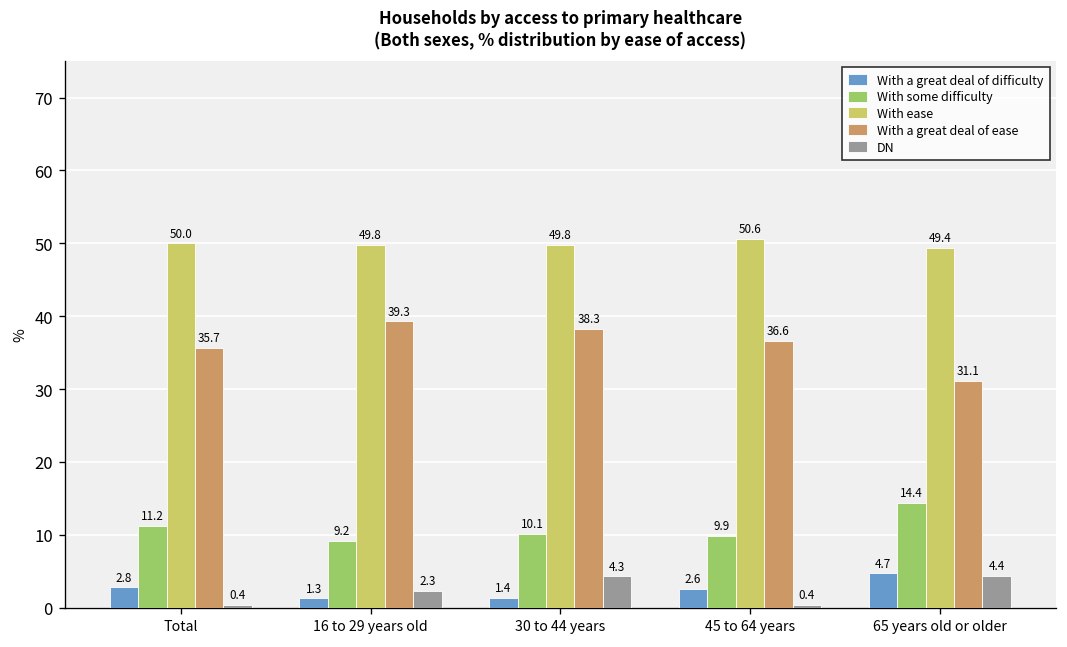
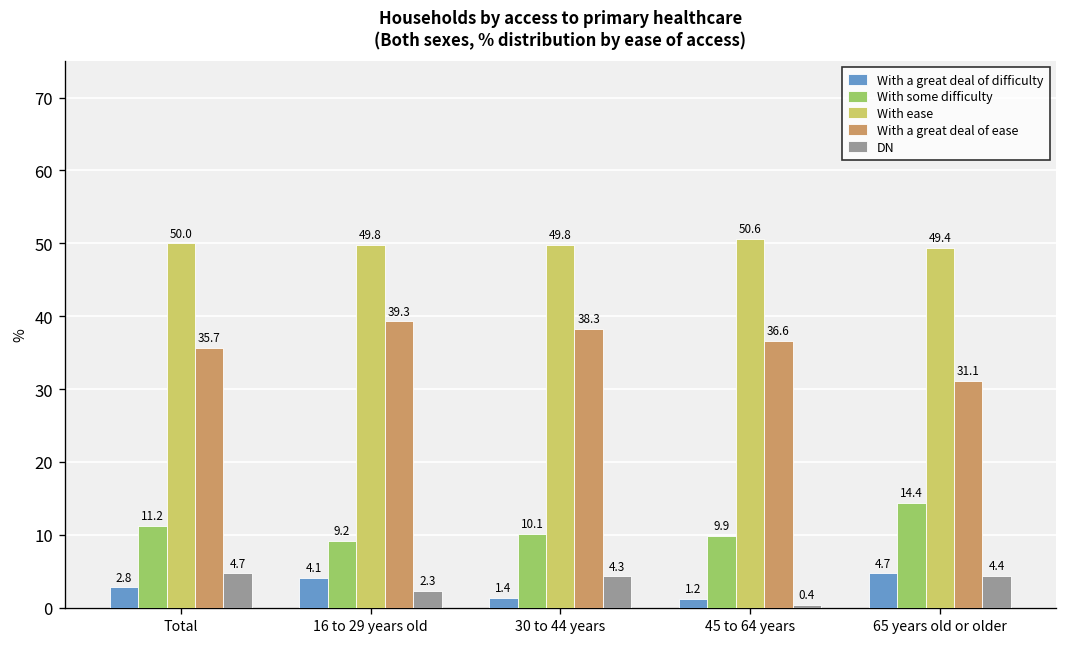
DN, Total: 0.4 -> 4.7
With a great deal of difficulty, 16 to 29 years old: 1.3 -> 4.1
With a great deal of difficulty, 45 to 64 years: 2.6 -> 1.2
